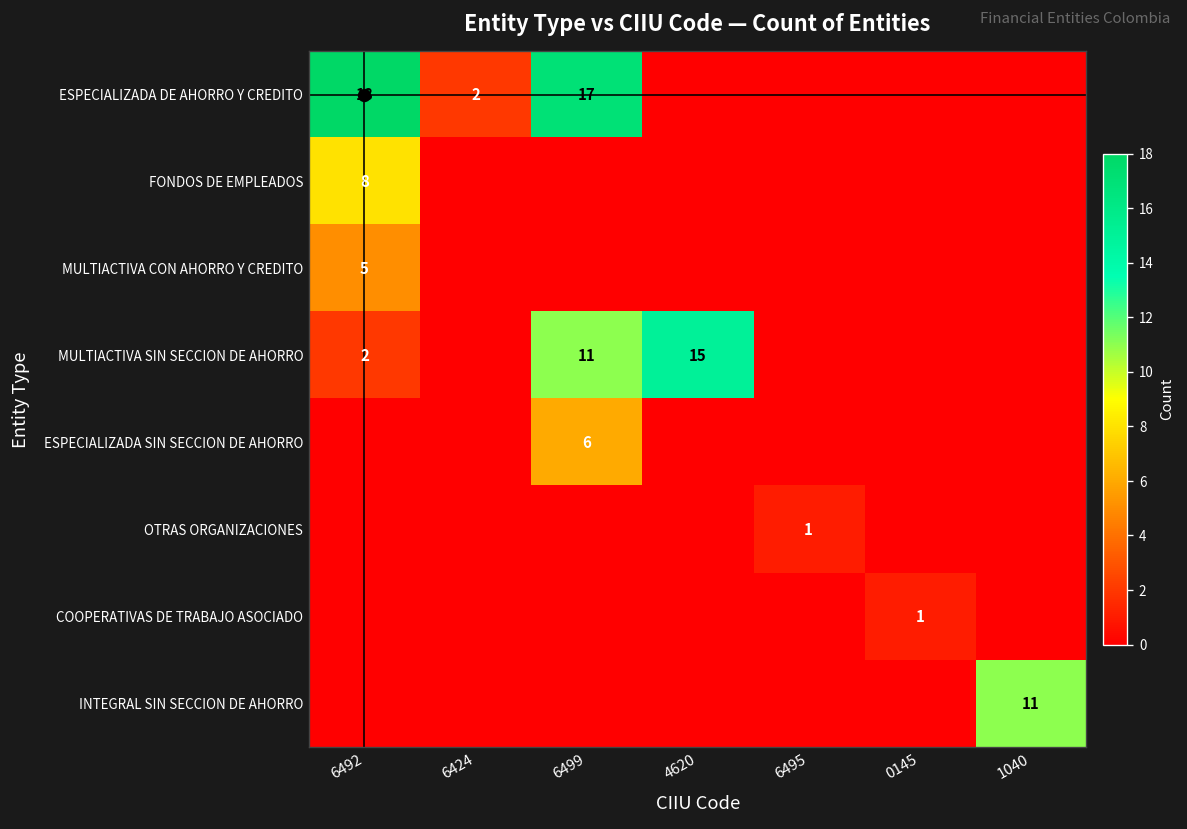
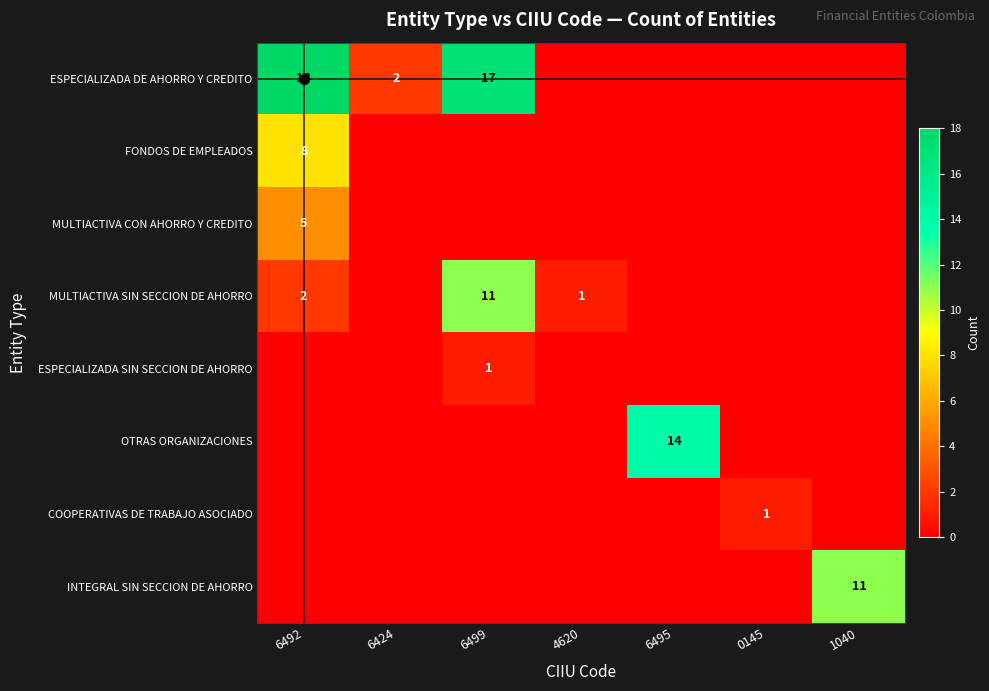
MULTIACTIVA SIN SECCION DE AHORRO, 4620: 15 -> 1
ESPECIALIZADA SIN SECCION DE AHORRO, 6499: 6 -> 1
OTRAS ORGANIZACIONES, 6495: 1 -> 14
